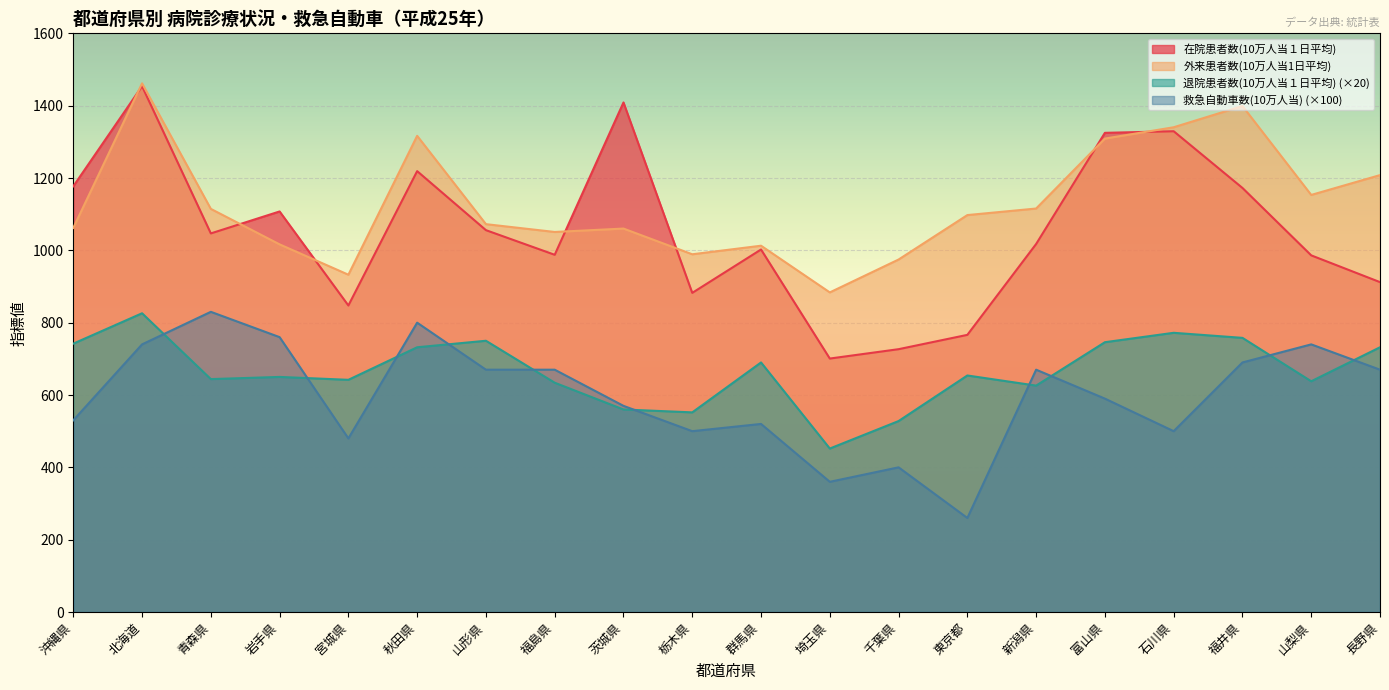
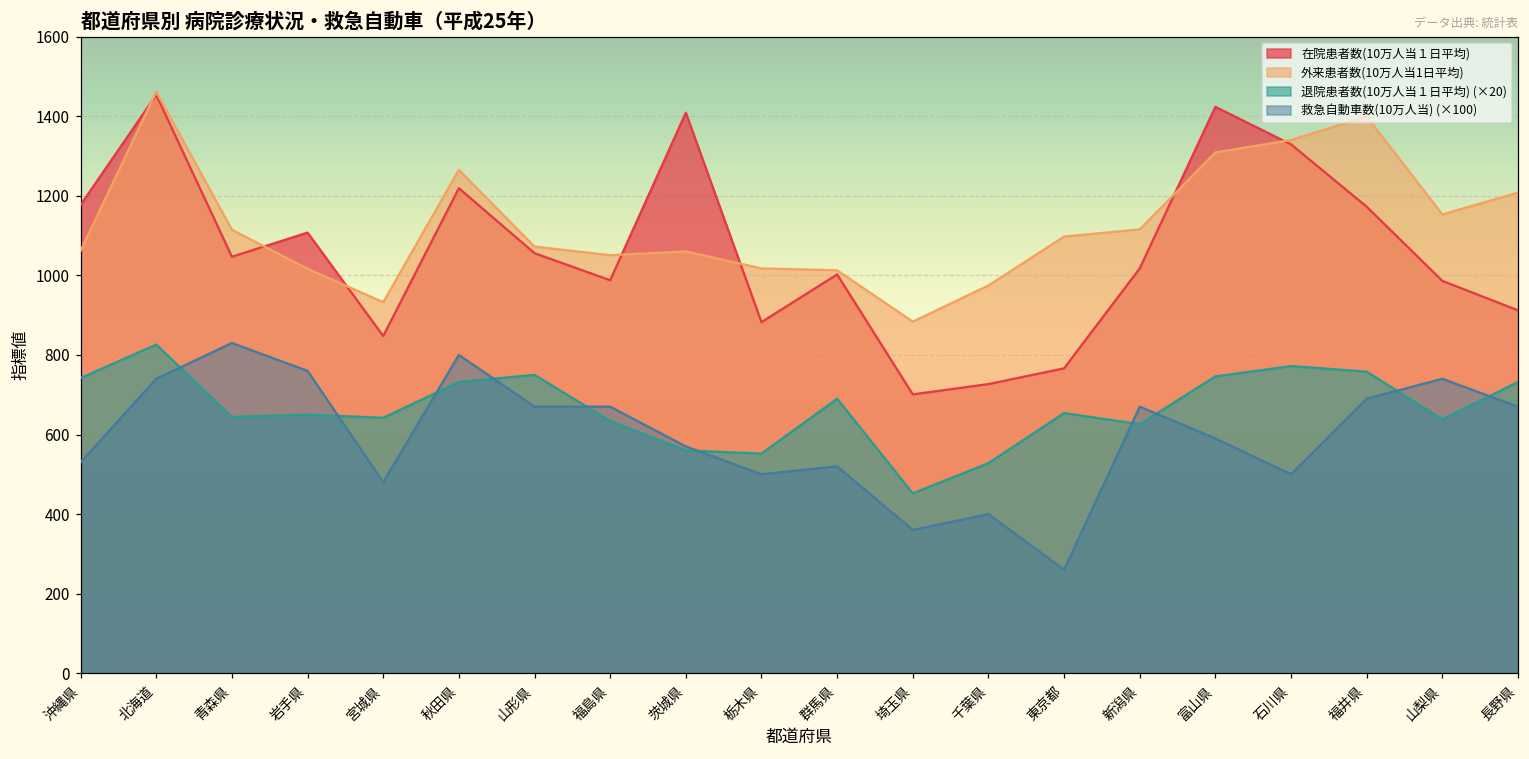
外来患者数(10万人当1日平均), 秋田県: 1320 -> 1270
外来患者数(10万人当1日平均), 栃木県: 990 -> 1020
在院患者数(10万人当１日平均), 富山県: 1320 -> 1420
